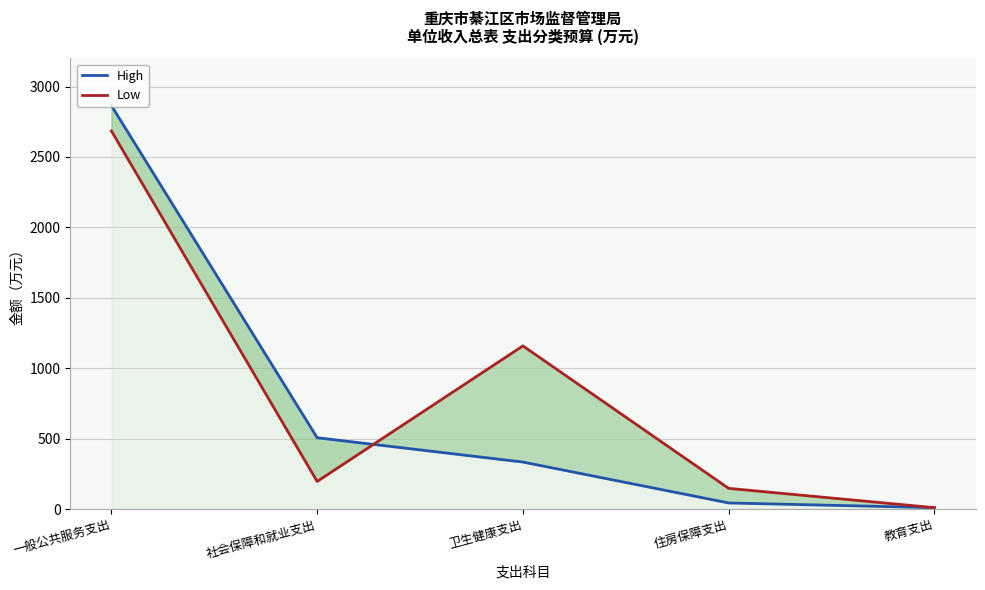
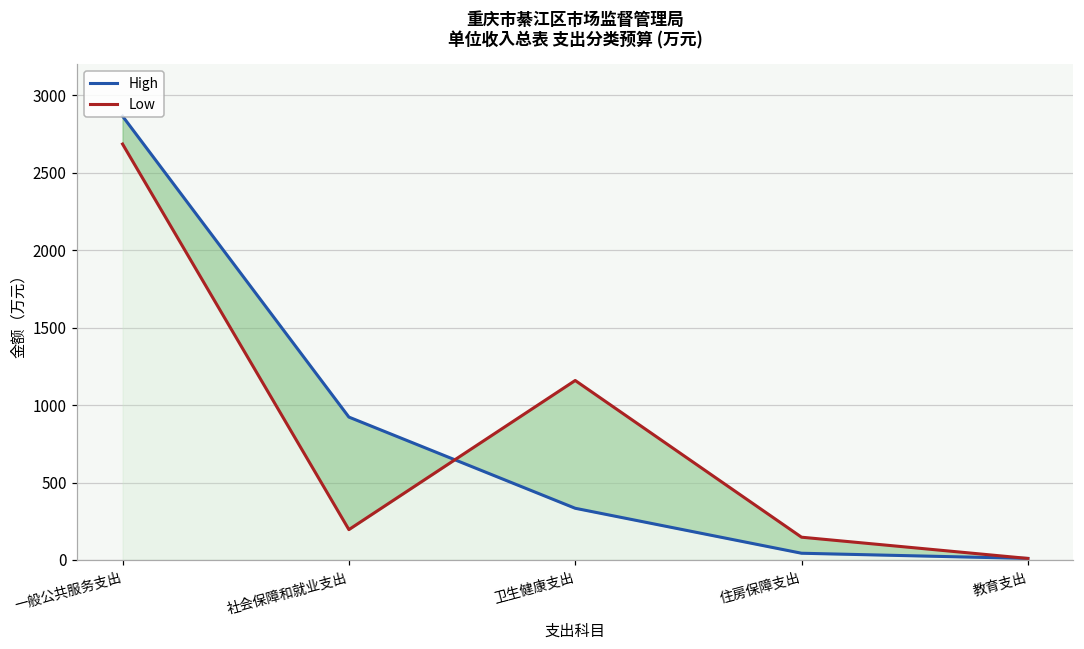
High, 社会保障和就业支出: 510 -> 920
